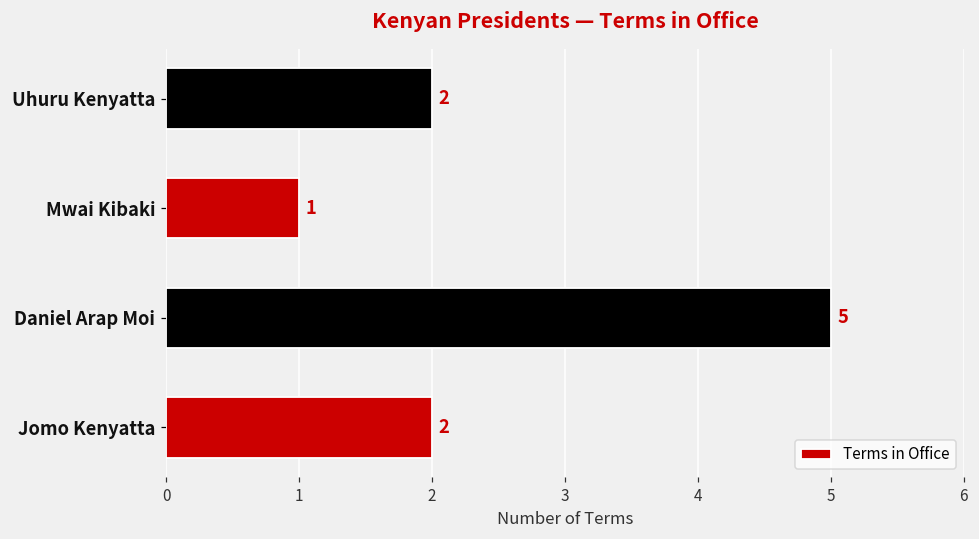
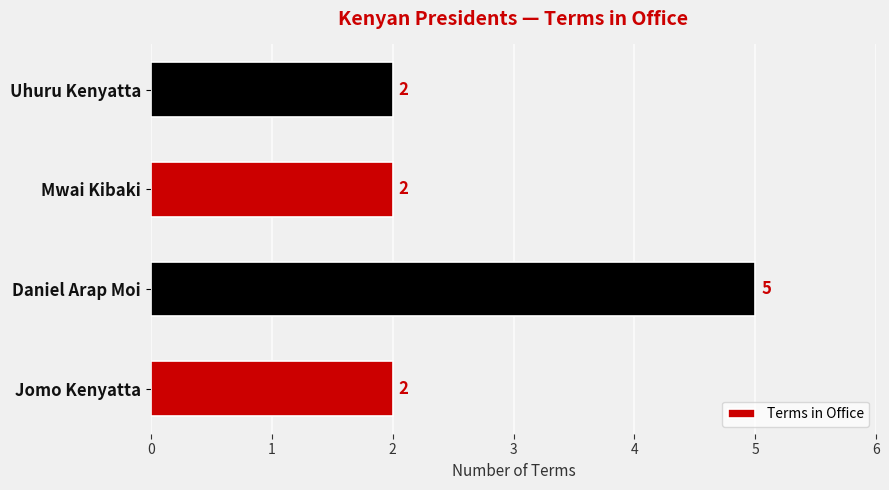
Mwai Kibaki: 1 -> 2
